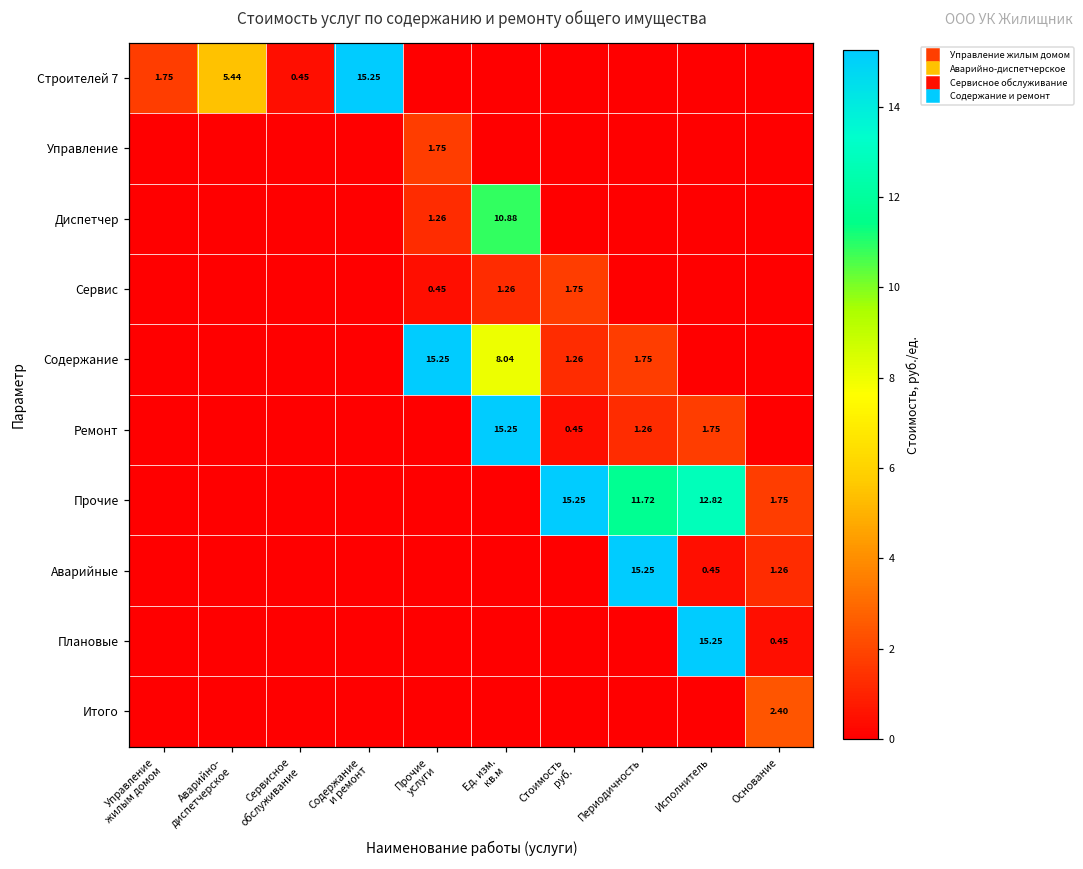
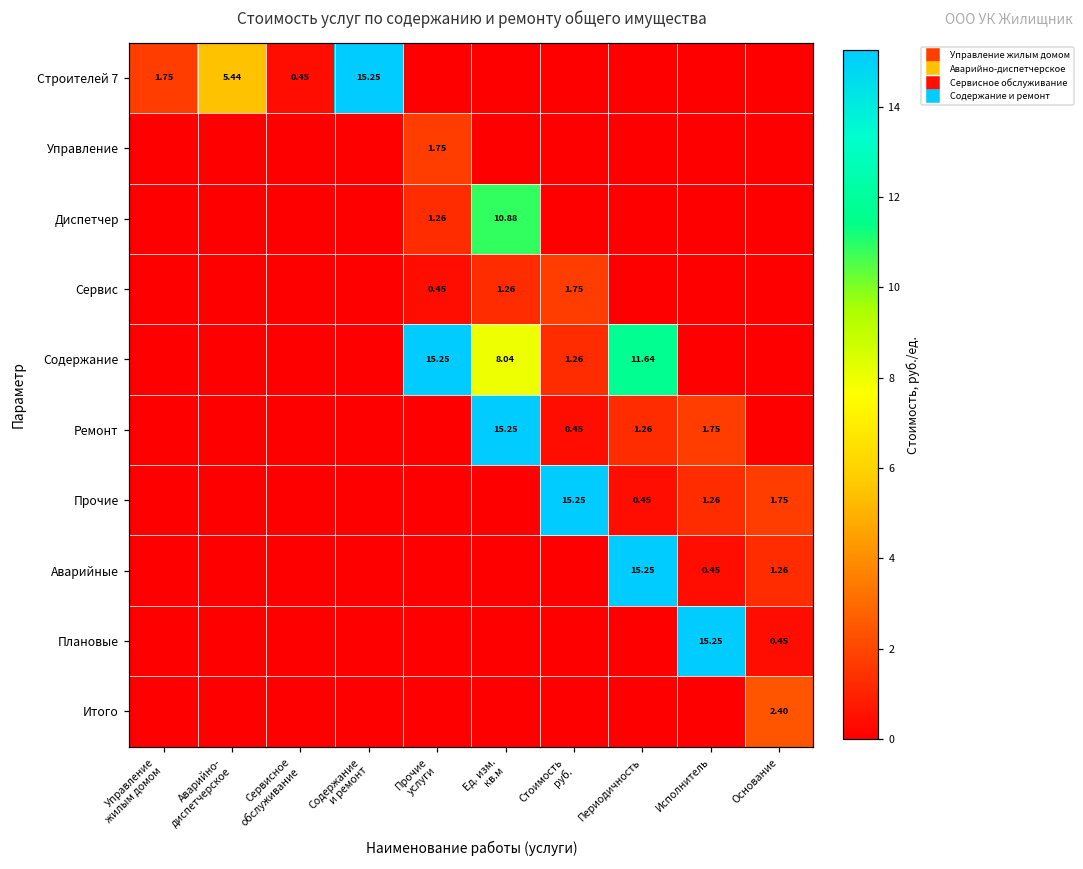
Содержание, Периодичность: 1.75 -> 11.64
Прочие, Периодичность: 11.72 -> 0.45
Прочие, Исполнитель: 12.82 -> 1.26
